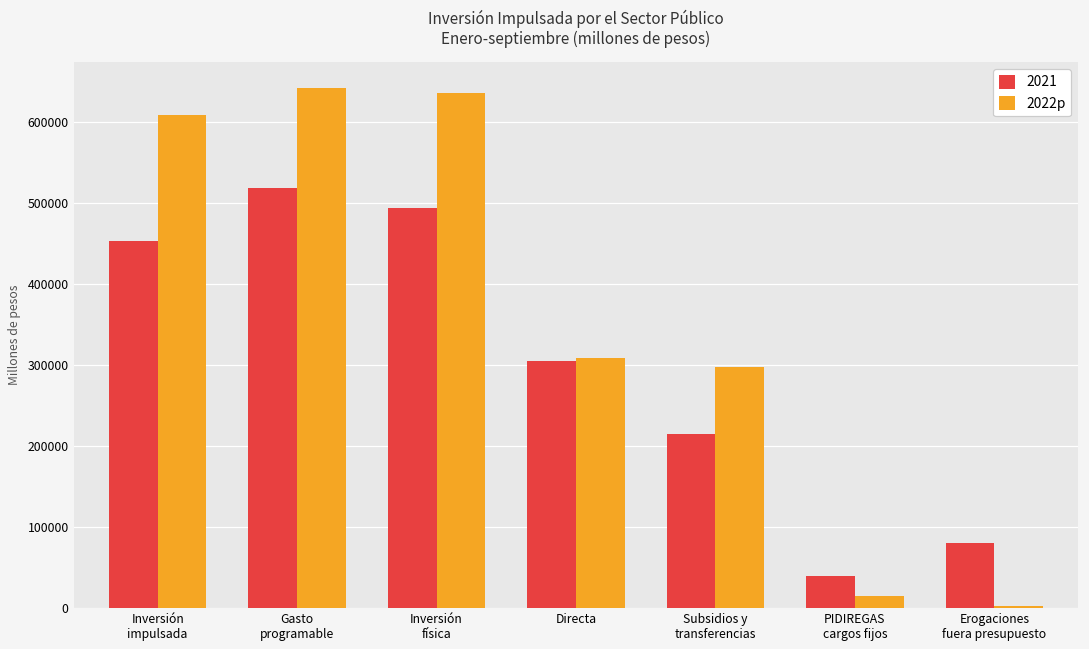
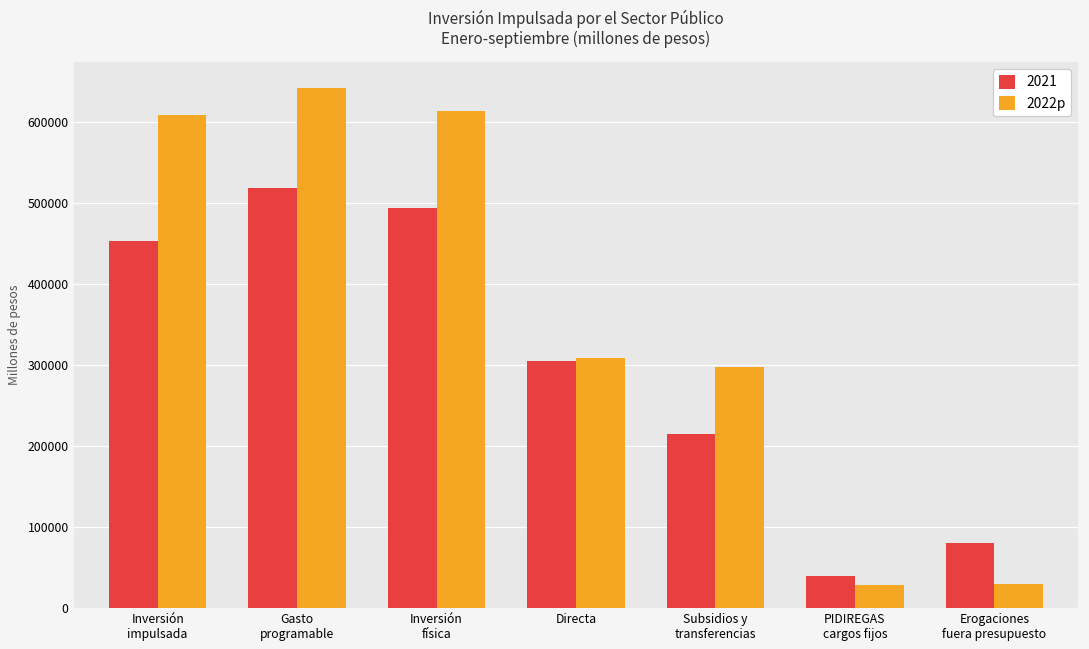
2022p, Inversión física: 640000 -> 610000
2022p, PIDIREGAS cargos fijos: 10000 -> 30000
2022p, Erogaciones fuera presupuesto: 0 -> 30000
